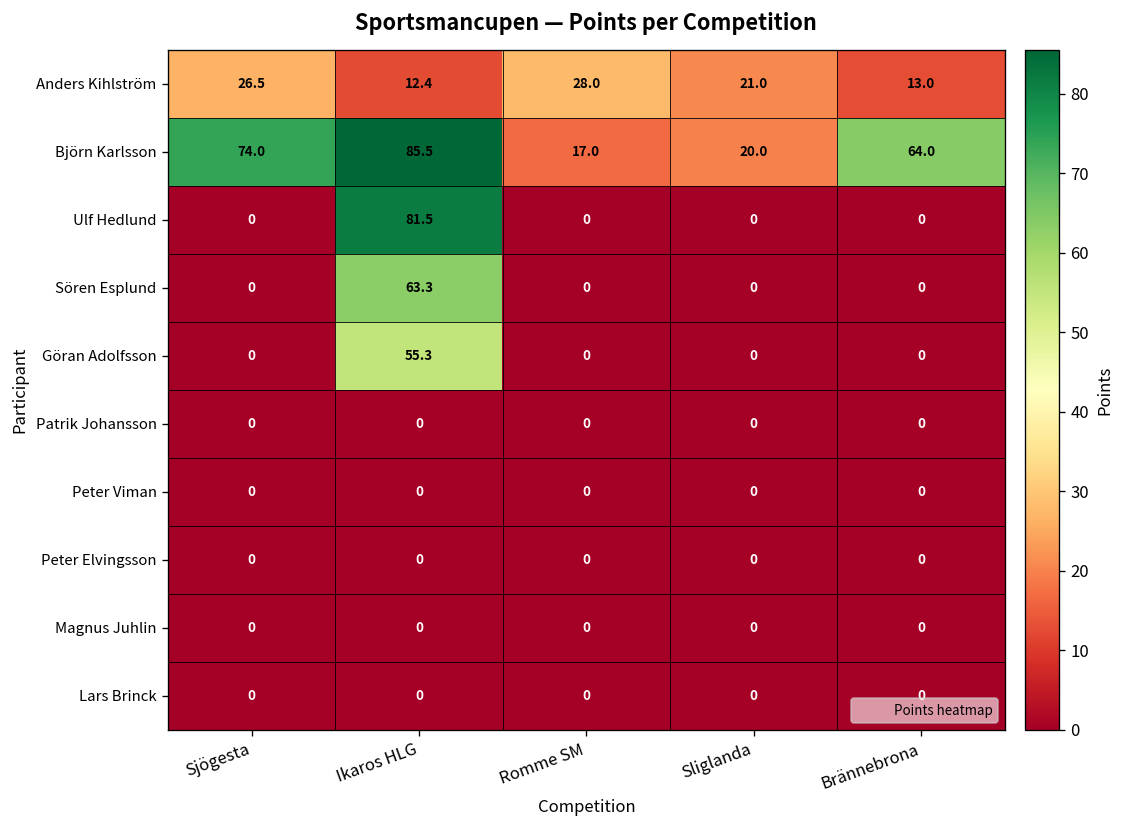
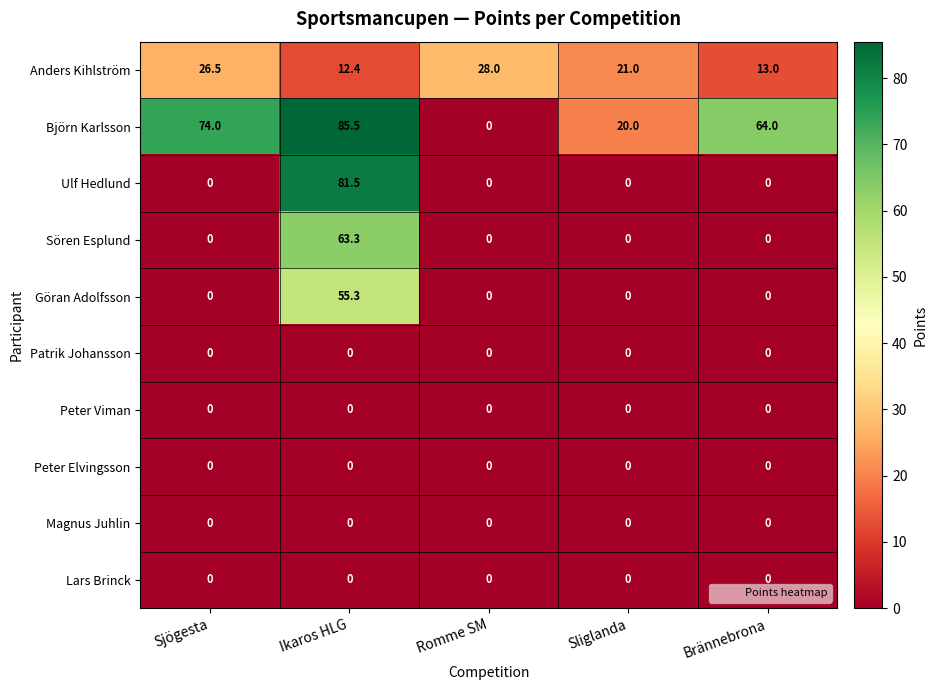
Björn Karlsson, Romme SM: 17.0 -> 0
